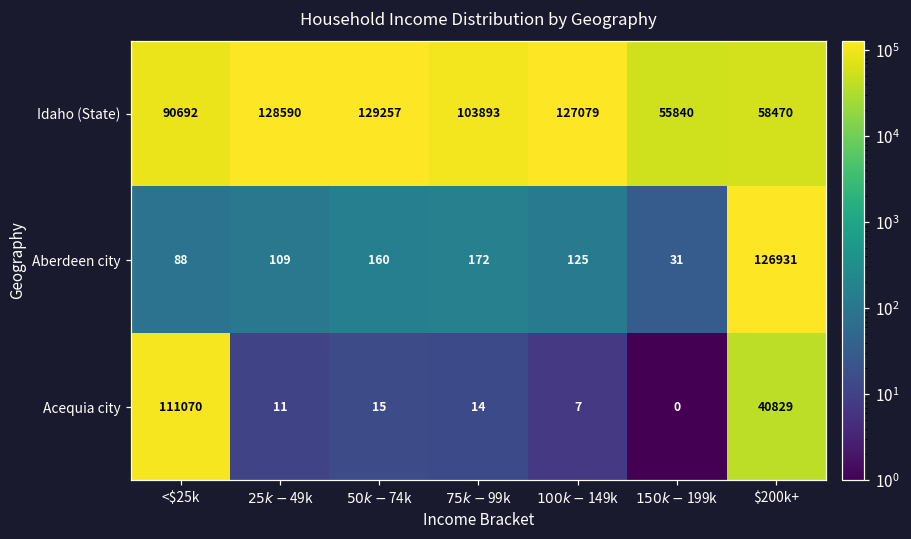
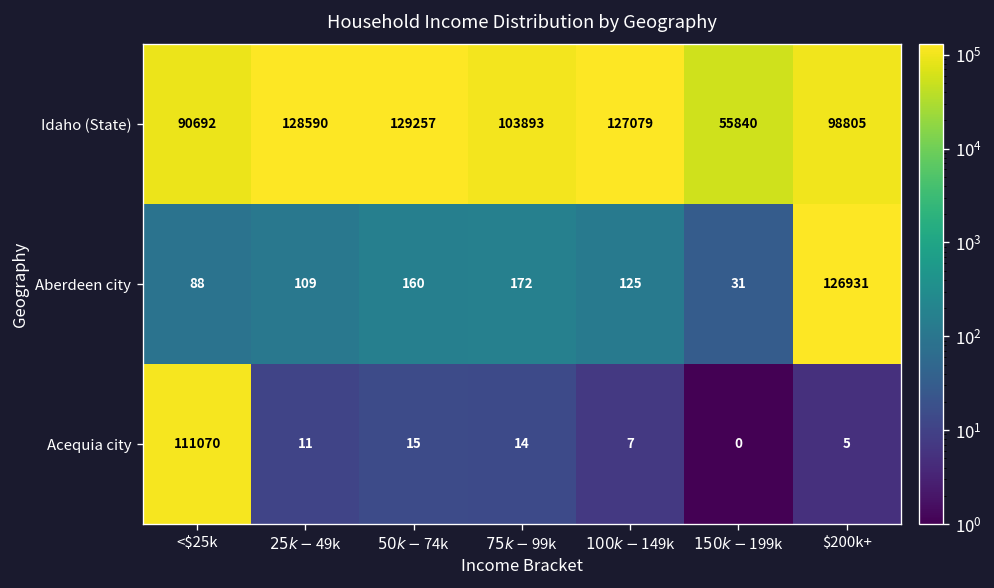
Idaho (State), $200k+: 58470 -> 98805
Acequia city, $200k+: 40829 -> 5
